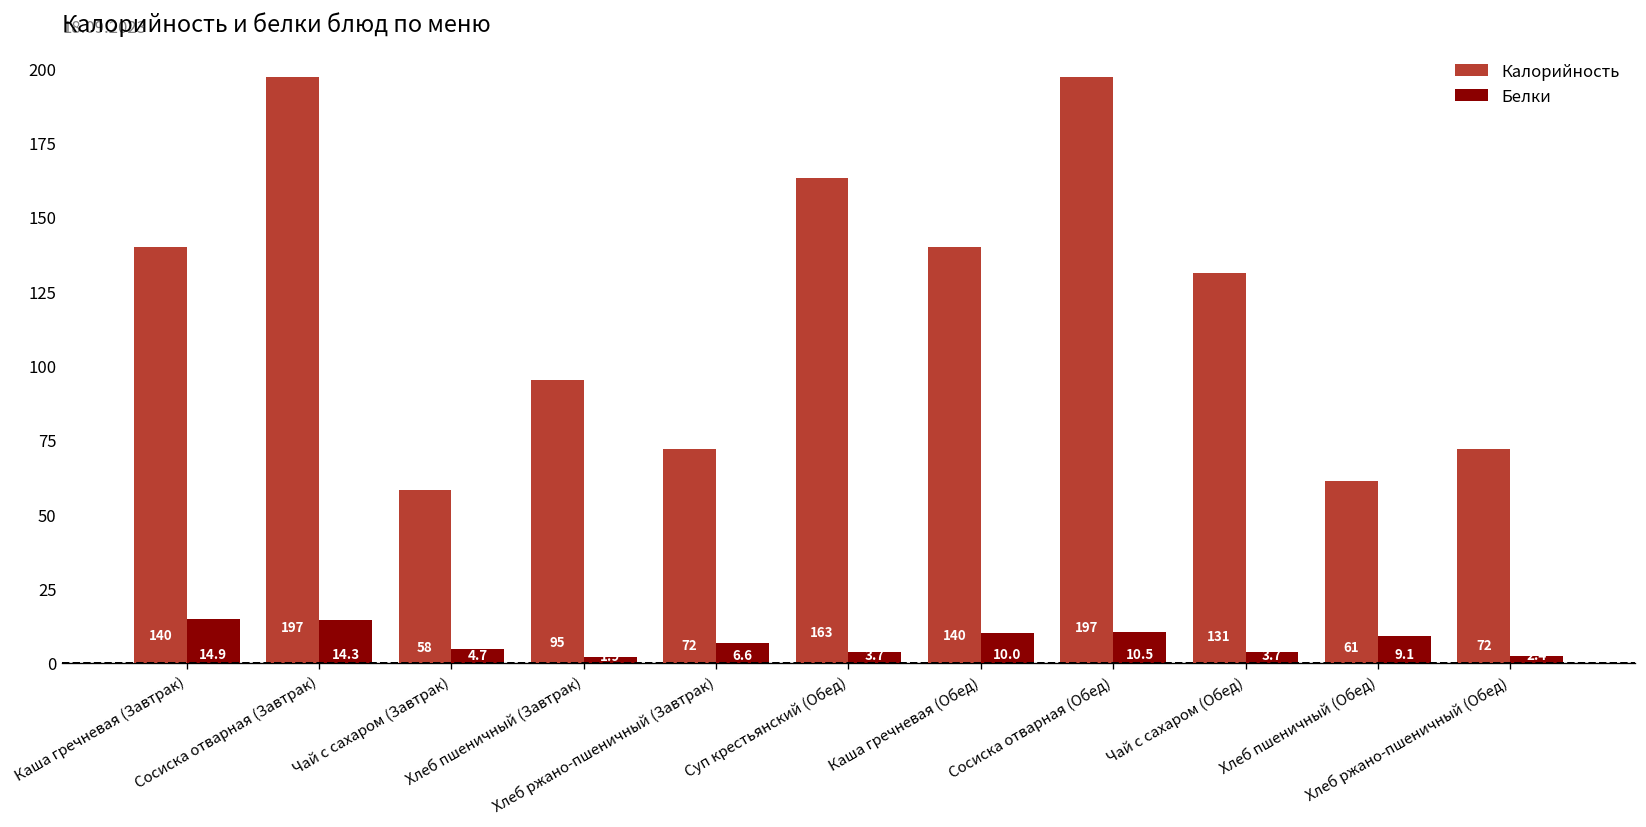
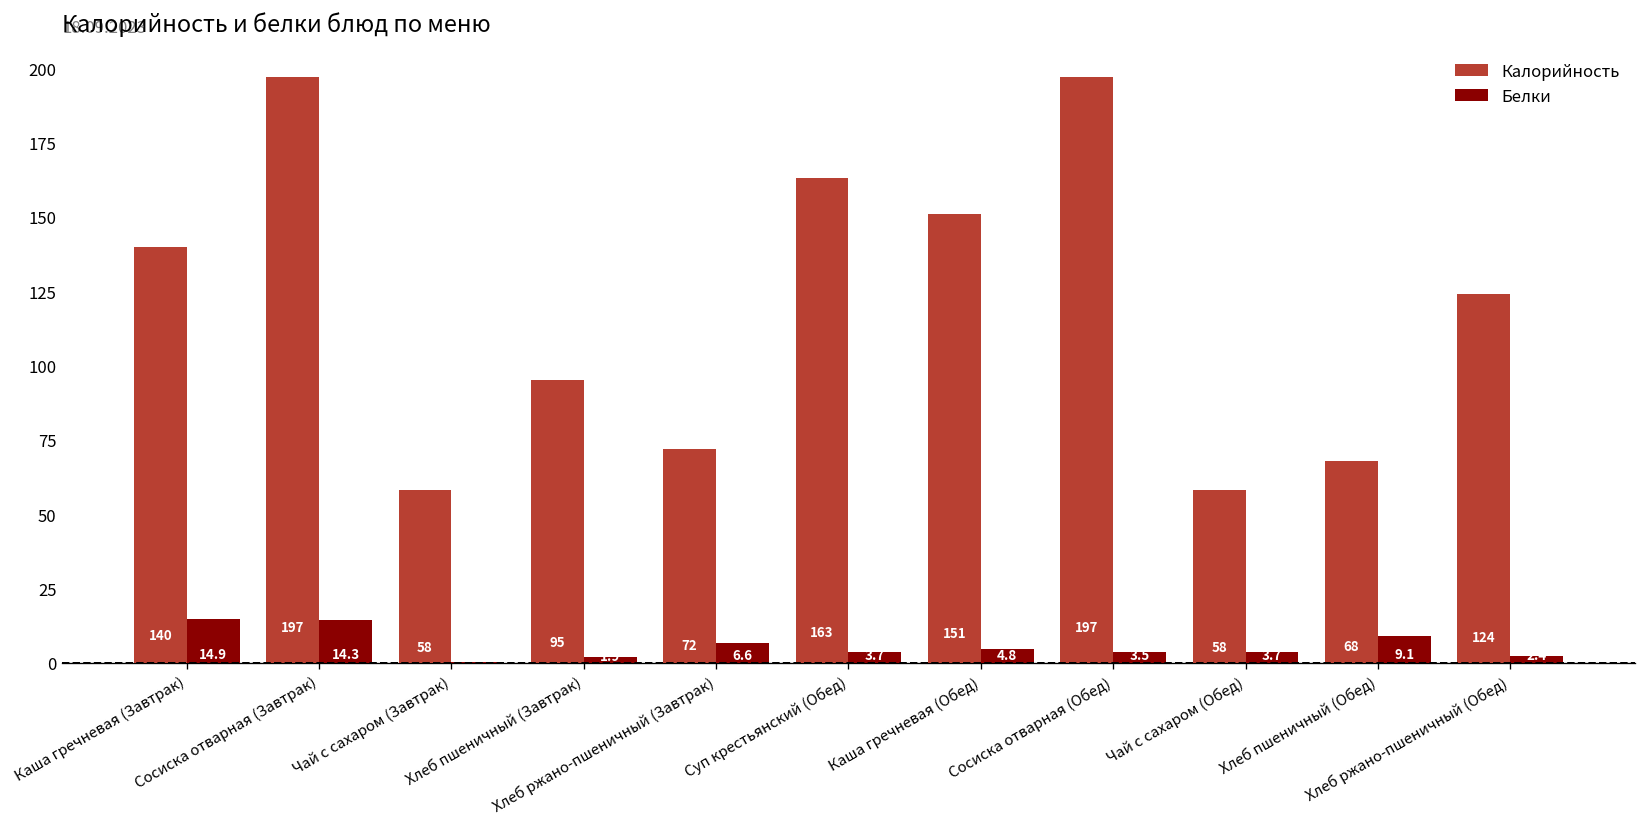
Белки, Чай с сахаром (Завтрак): 5 -> 0
Калорийность, Каша гречневая (Обед): 140 -> 151
Белки, Каша гречневая (Обед): 10.0 -> 4.8
Белки, Сосиска отварная (Обед): 10.5 -> 3.5
Калорийность, Чай с сахаром (Обед): 131 -> 58
Калорийность, Хлеб пшеничный (Обед): 61 -> 68
Калорийность, Хлеб ржано-пшеничный (Обед): 72 -> 124
